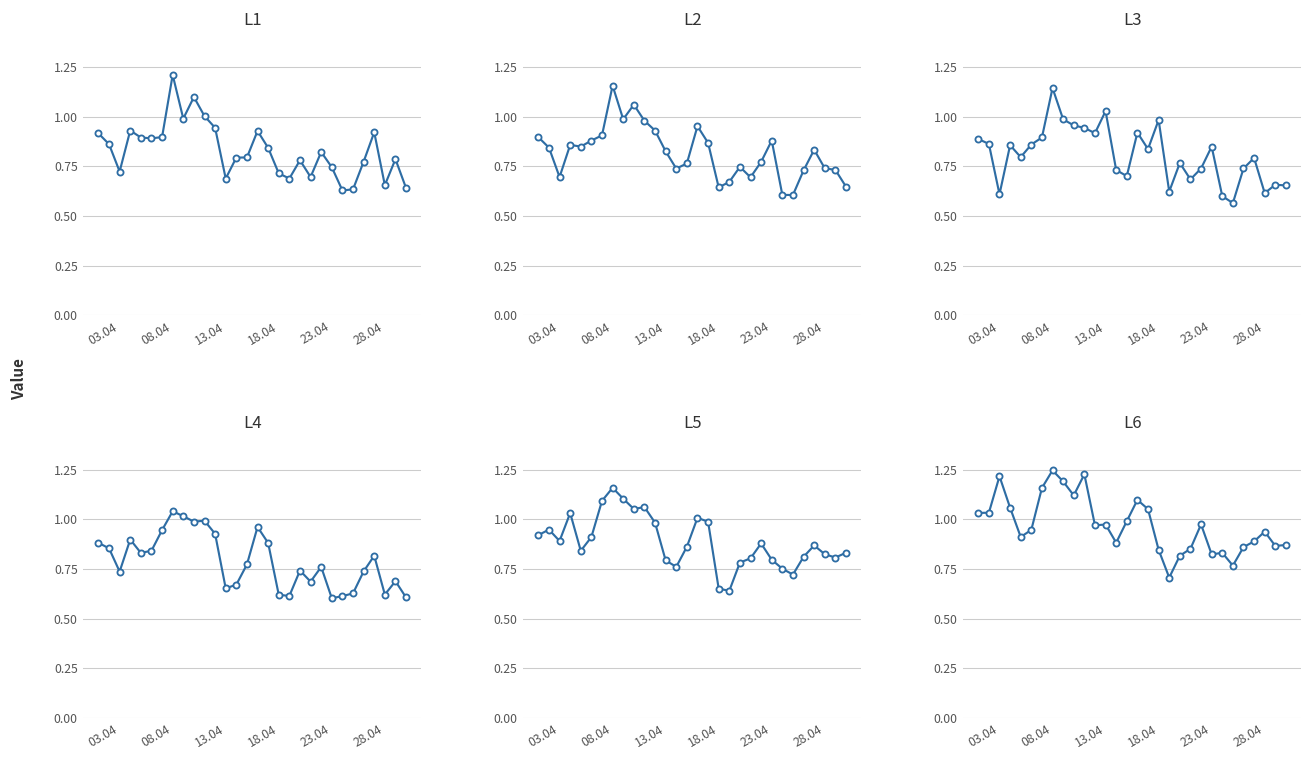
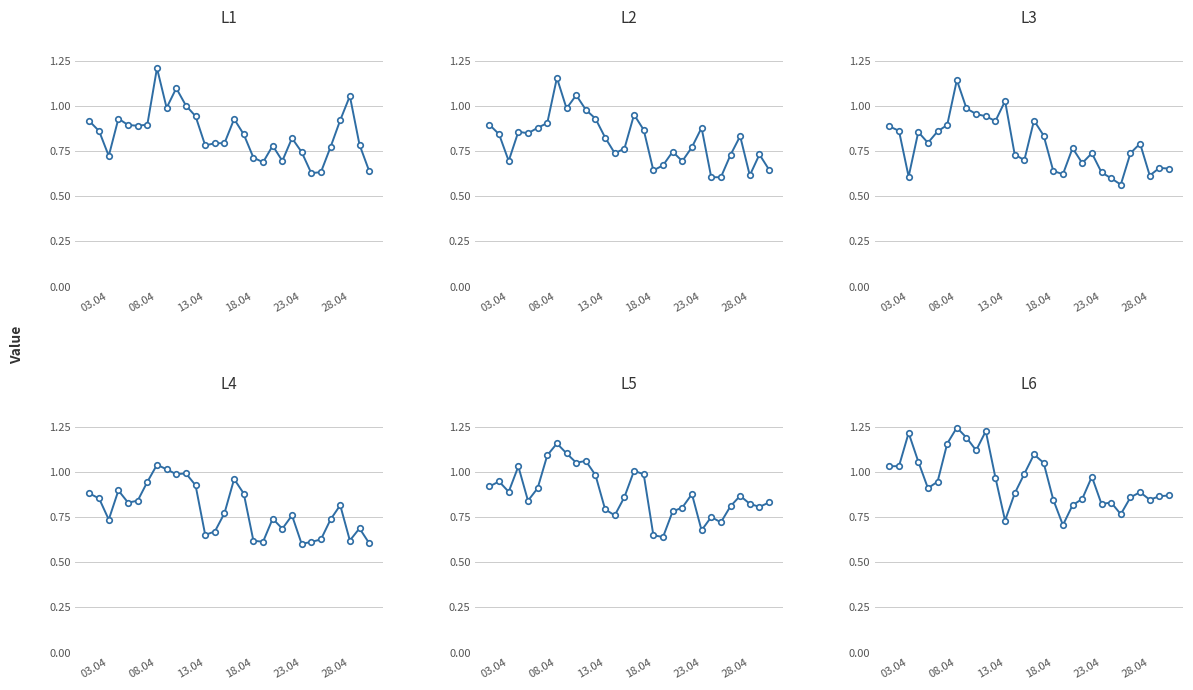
L1, 13.04: 0.69 -> 0.78
L1, 28.04: 0.66 -> 1.06
L2, 28.04: 0.74 -> 0.62
L3, 18.04: 0.98 -> 0.64
L3, 23.04: 0.85 -> 0.63
L5, 23.04: 0.80 -> 0.68
L6, 13.04: 0.97 -> 0.73
L6, 28.04: 0.94 -> 0.85
